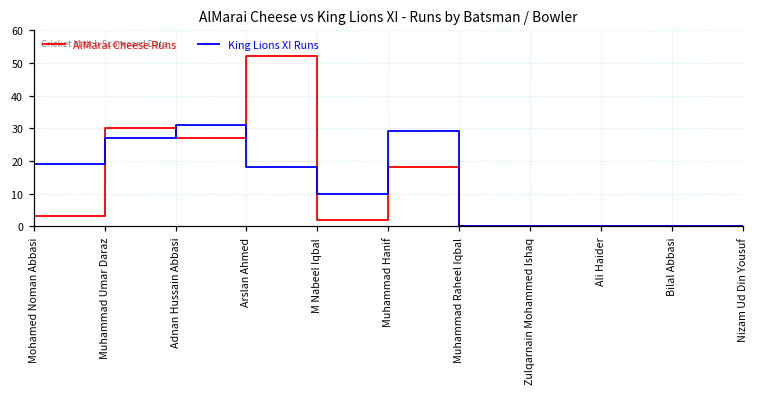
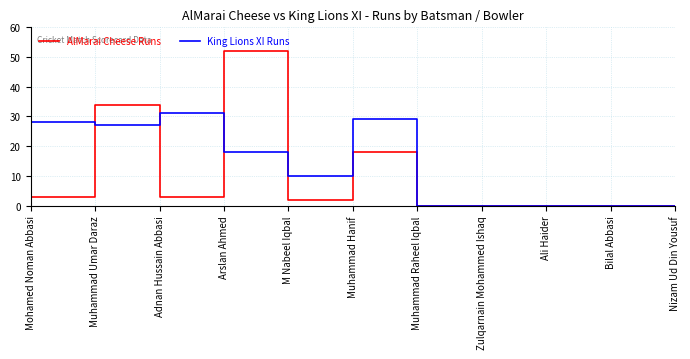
King Lions XI Runs, Mohamed Noman Abbasi: 19 -> 28
AlMarai Cheese Runs, Muhammad Umar Daraz: 30 -> 34
AlMarai Cheese Runs, Adnan Hussain Abbasi: 27 -> 3
